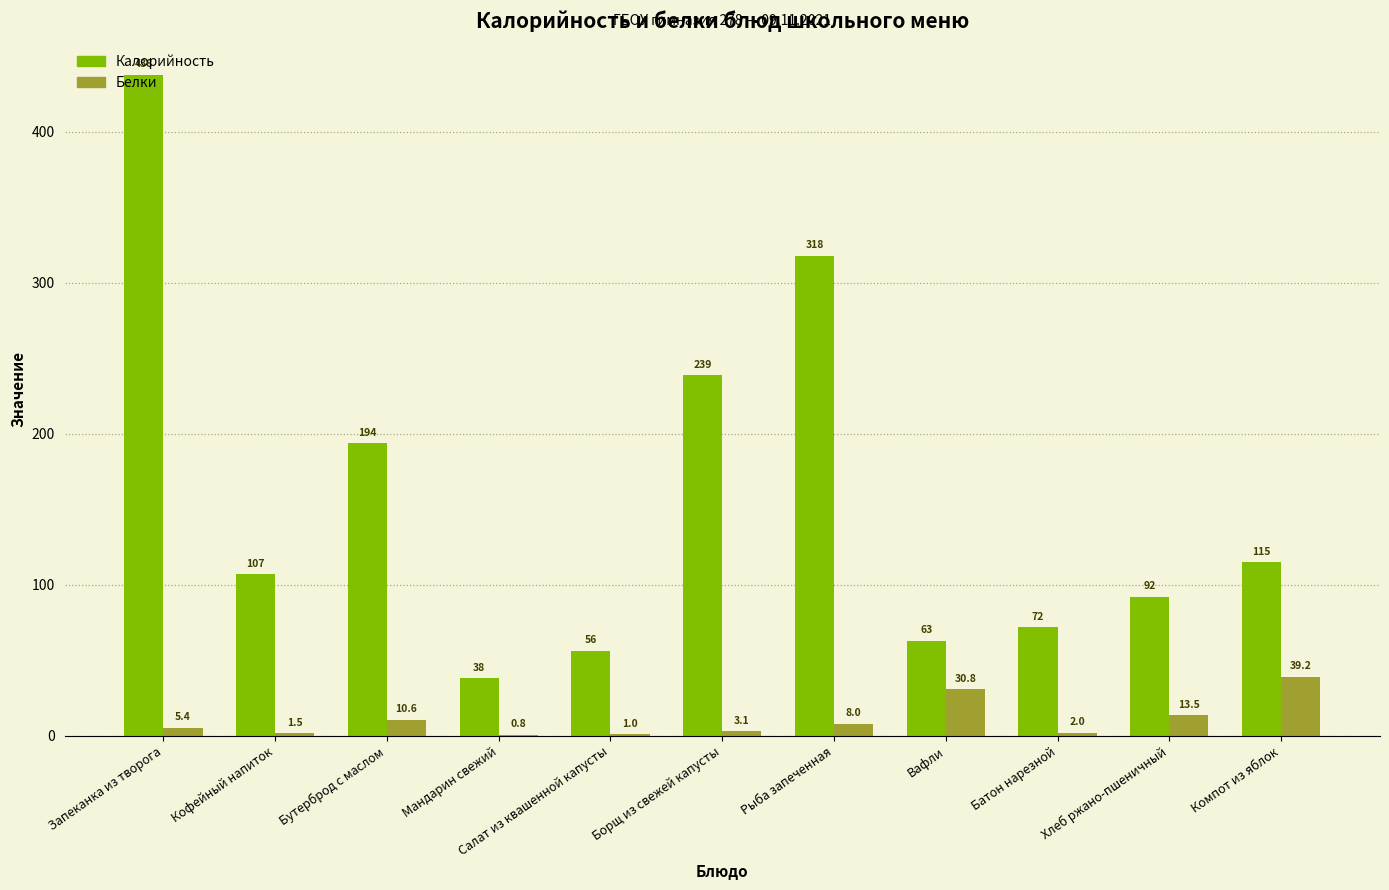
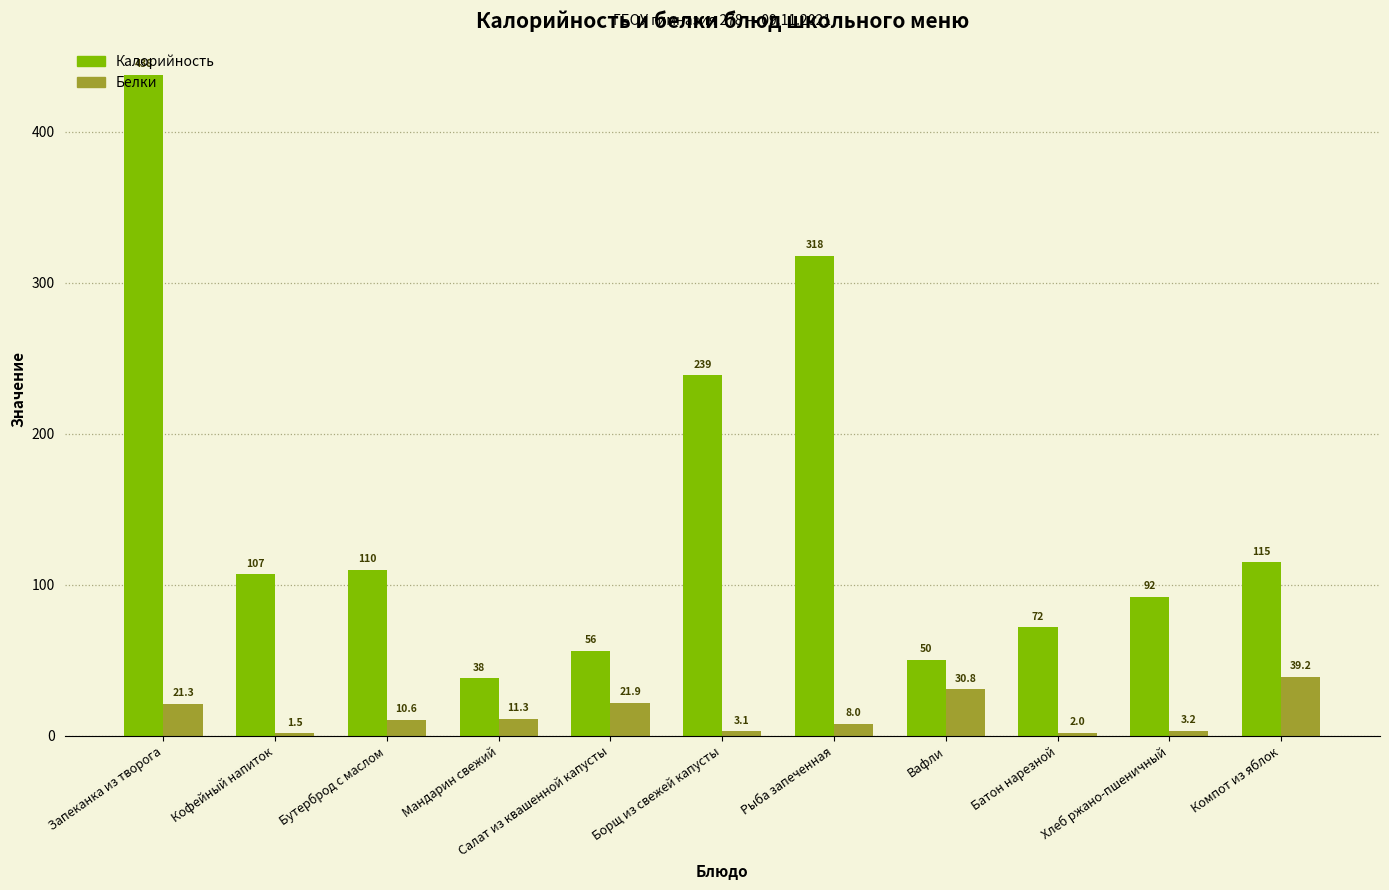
Белки, Запеканка из творога: 5.4 -> 21.3
Калорийность, Бутерброд с маслом: 194 -> 110
Белки, Мандарин свежий: 0.8 -> 11.3
Белки, Салат из квашенной капусты: 1.0 -> 21.9
Калорийность, Вафли: 63 -> 50
Белки, Хлеб ржано-пшеничный: 13.5 -> 3.2
